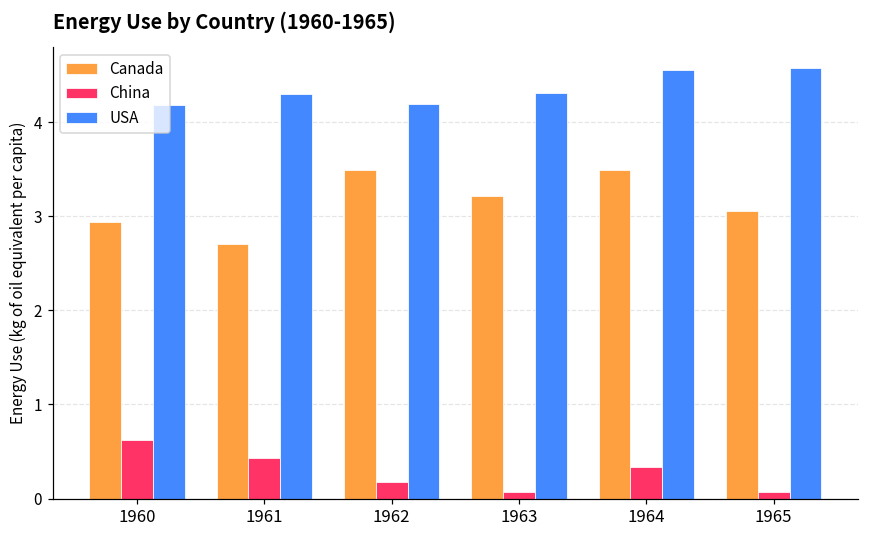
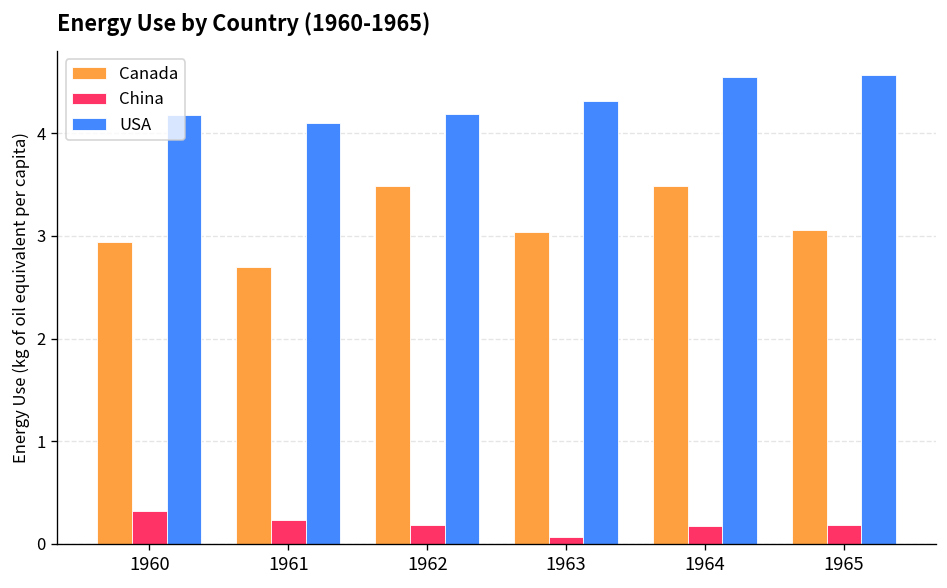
China, 1960: 0.6 -> 0.3
China, 1961: 0.4 -> 0.2
USA, 1961: 4.3 -> 4.1
Canada, 1963: 3.2 -> 3.0
China, 1964: 0.3 -> 0.2
China, 1965: 0.1 -> 0.2
